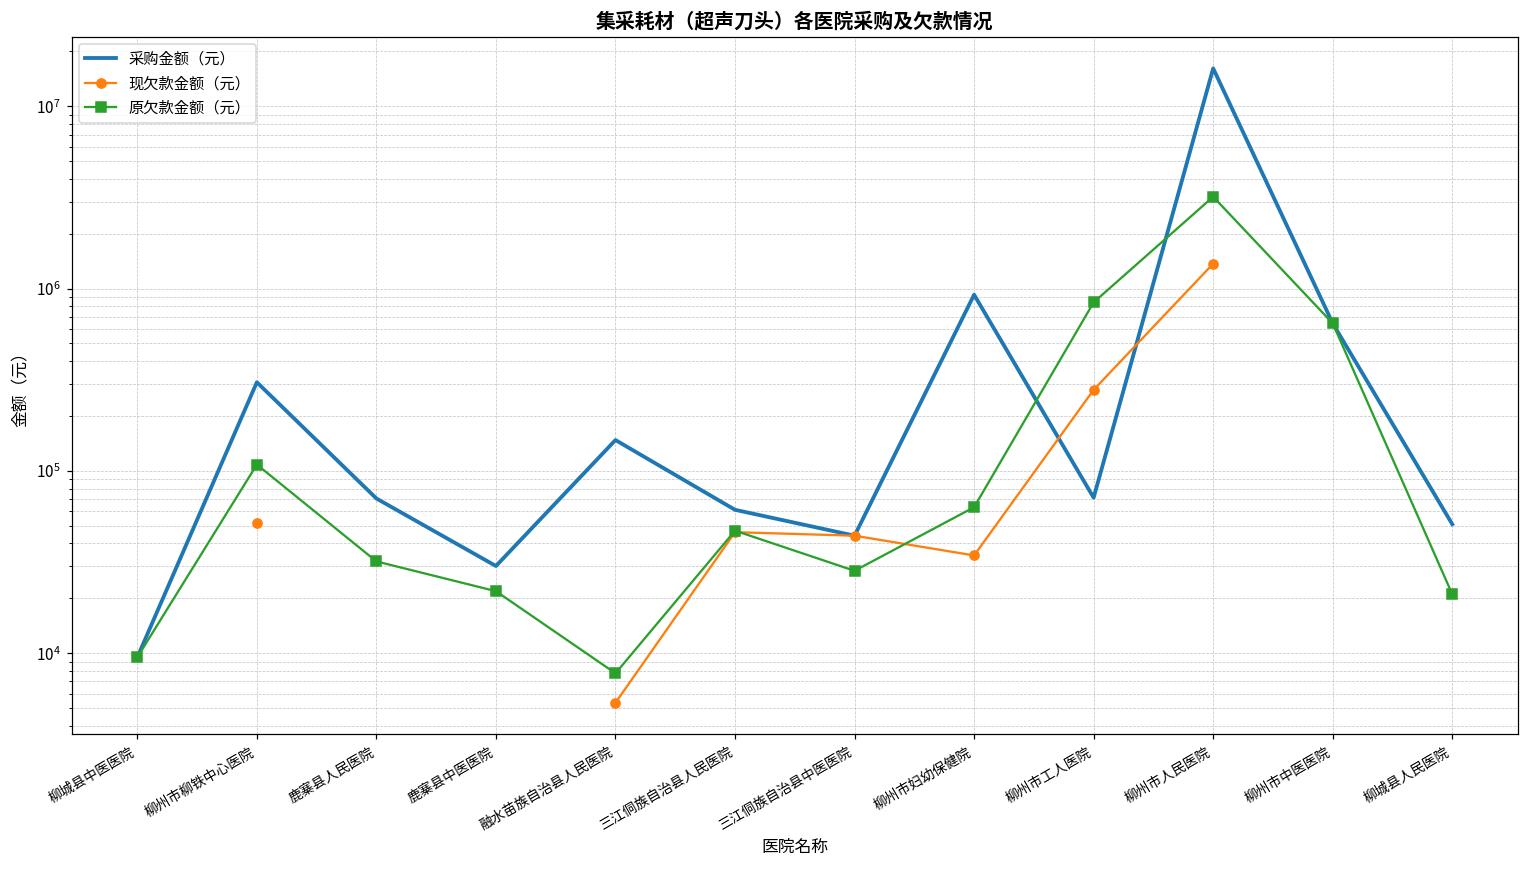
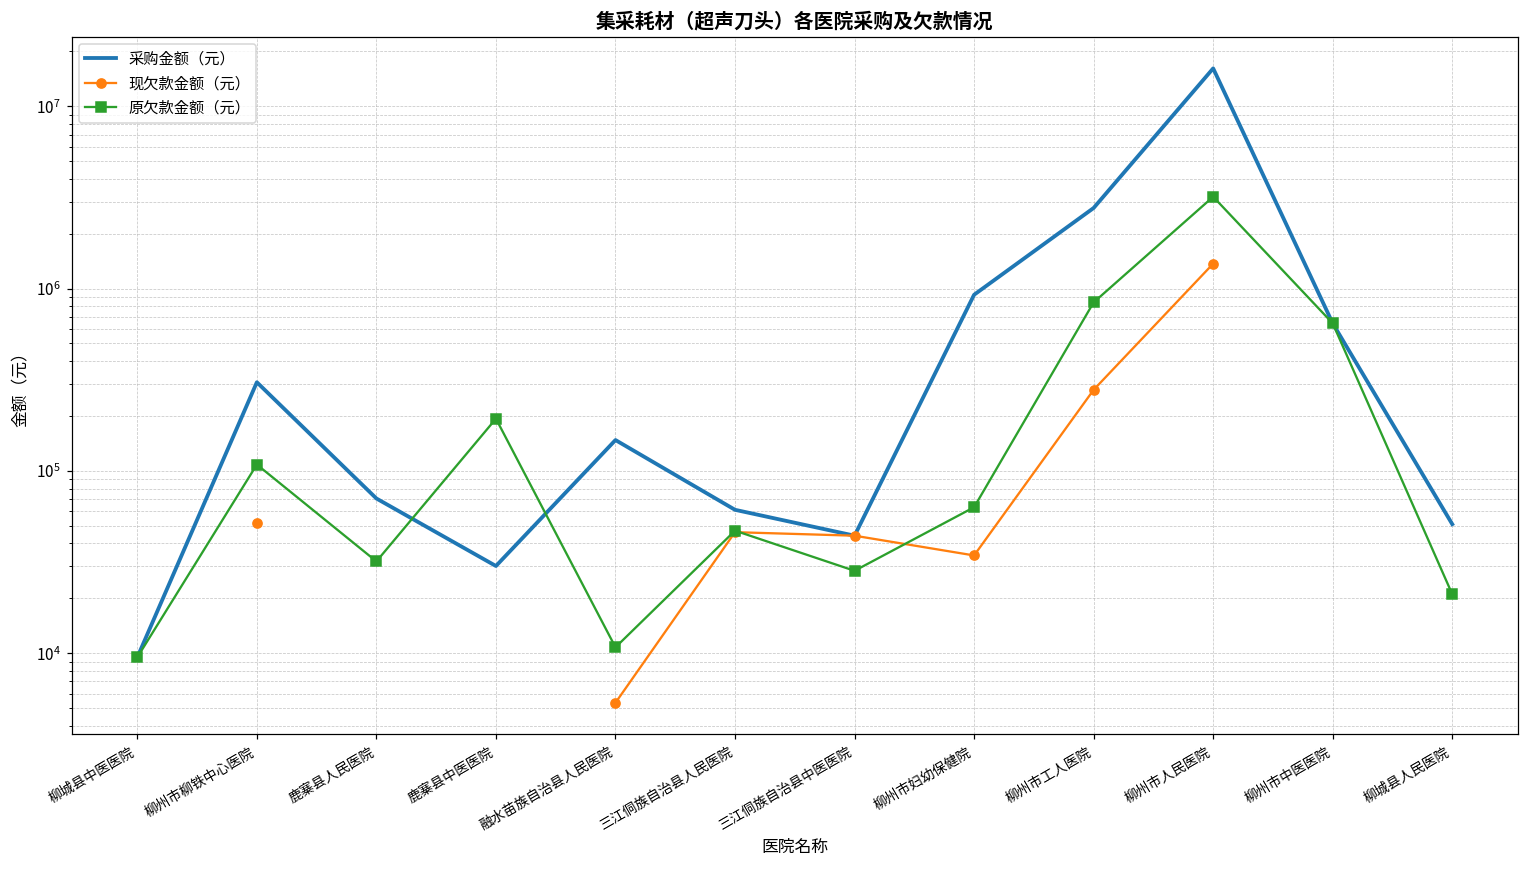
原欠款金额（元）, 鹿寨县中医医院: 22000 -> 190000
原欠款金额（元）, 融水苗族自治县人民医院: 8000 -> 11000
采购金额（元）, 柳州市工人医院: 71000 -> 2800000
